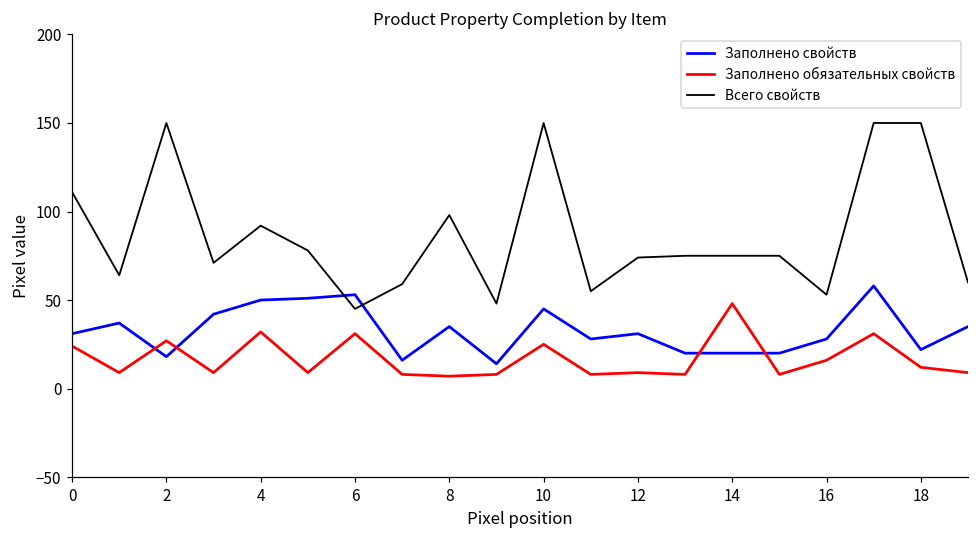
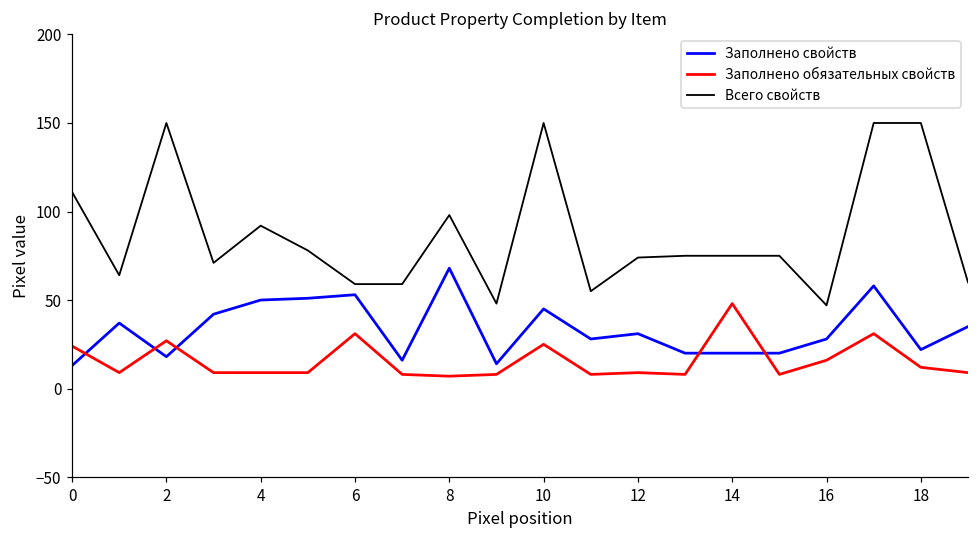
Заполнено свойств, 0: 31 -> 13
Заполнено обязательных свойств, 4: 32 -> 9
Всего свойств, 6: 45 -> 59
Заполнено свойств, 8: 35 -> 68
Всего свойств, 16: 53 -> 47
